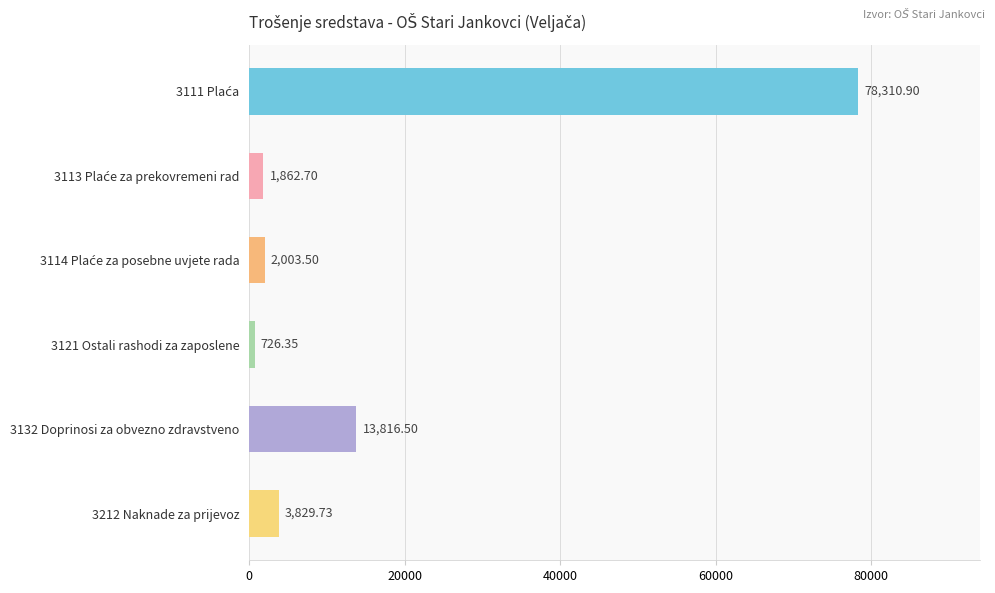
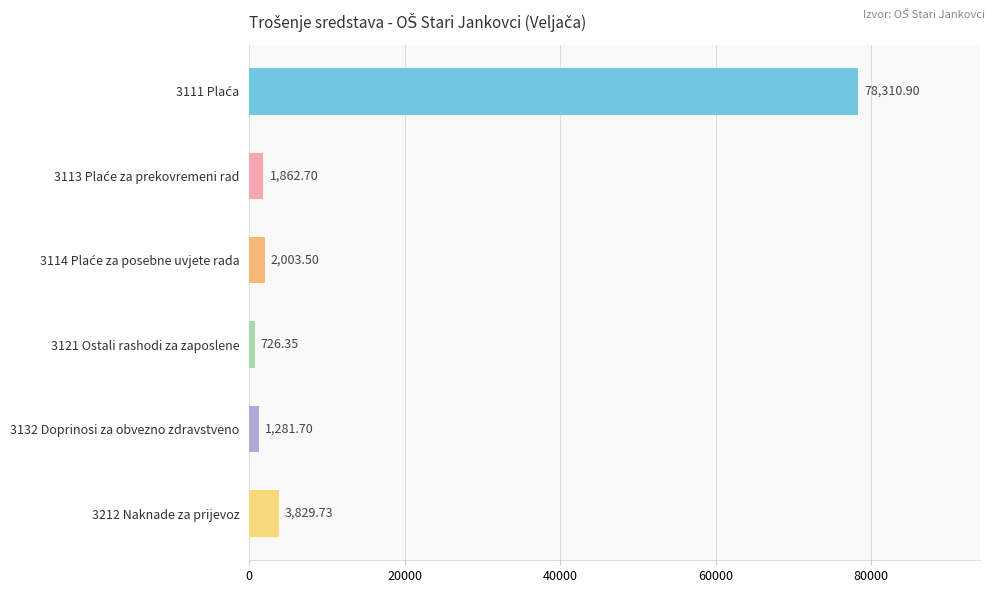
3132 Doprinosi za obvezno zdravstveno: 13,816.50 -> 1,281.70
